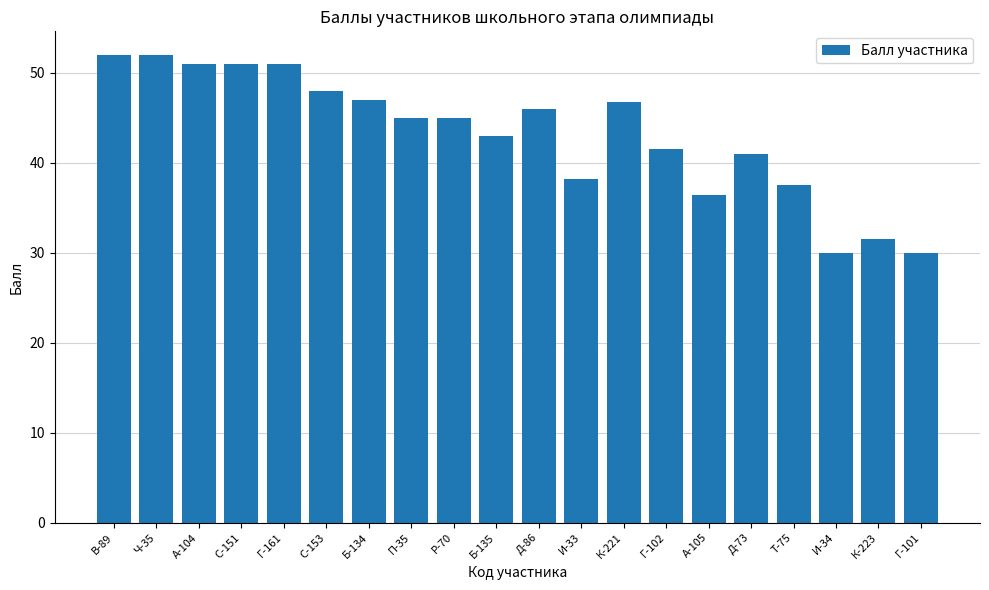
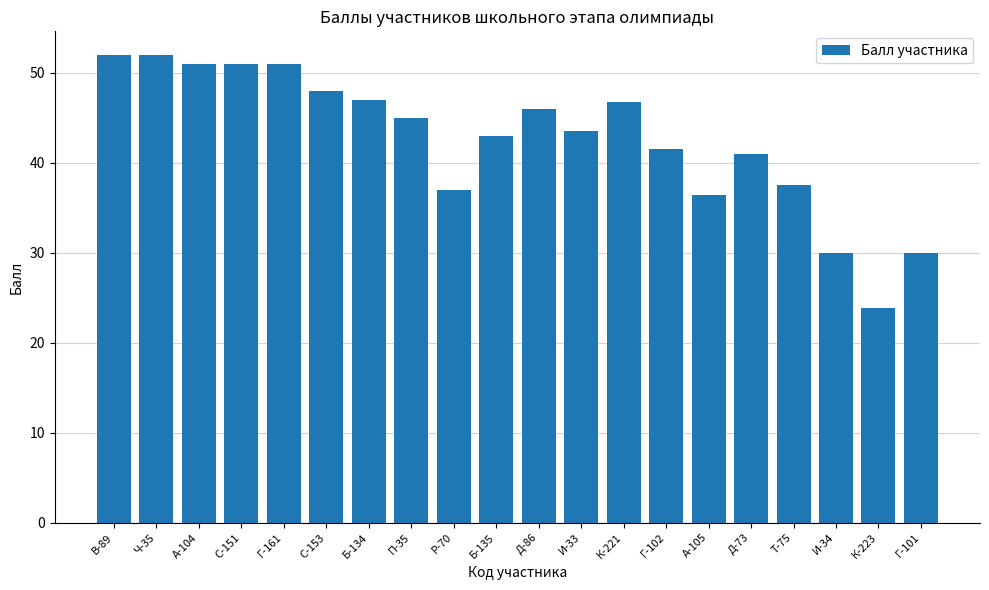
Р-70: 45 -> 37
И-33: 38 -> 44
К-223: 32 -> 24
